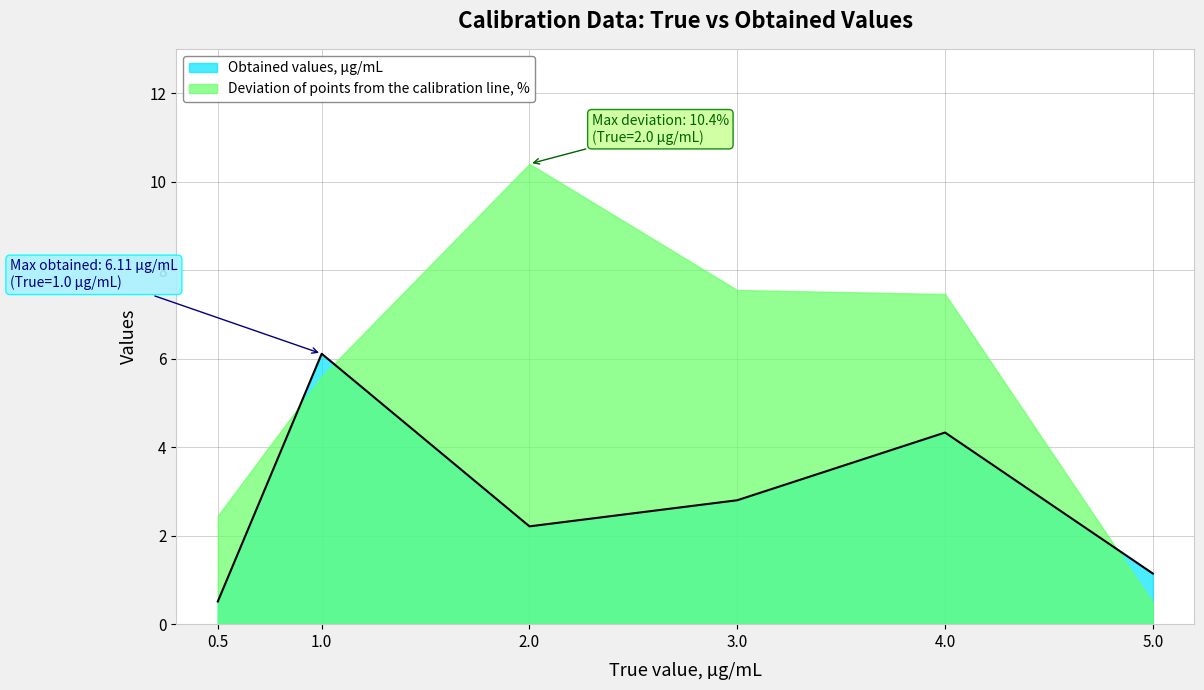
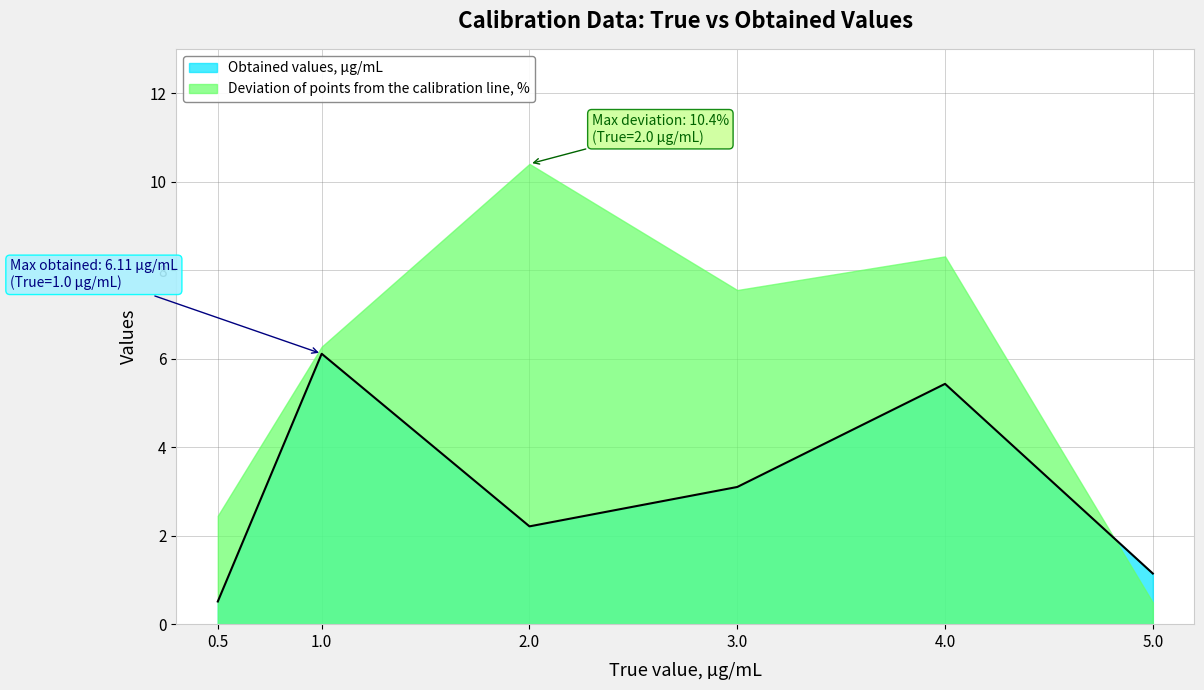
Deviation of points from the calibration line, %, 1.0: 5.6 -> 6.3
Obtained values, µg/mL, 3.0: 2.8 -> 3.1
Obtained values, µg/mL, 4.0: 4.3 -> 5.4
Deviation of points from the calibration line, %, 4.0: 7.5 -> 8.3
